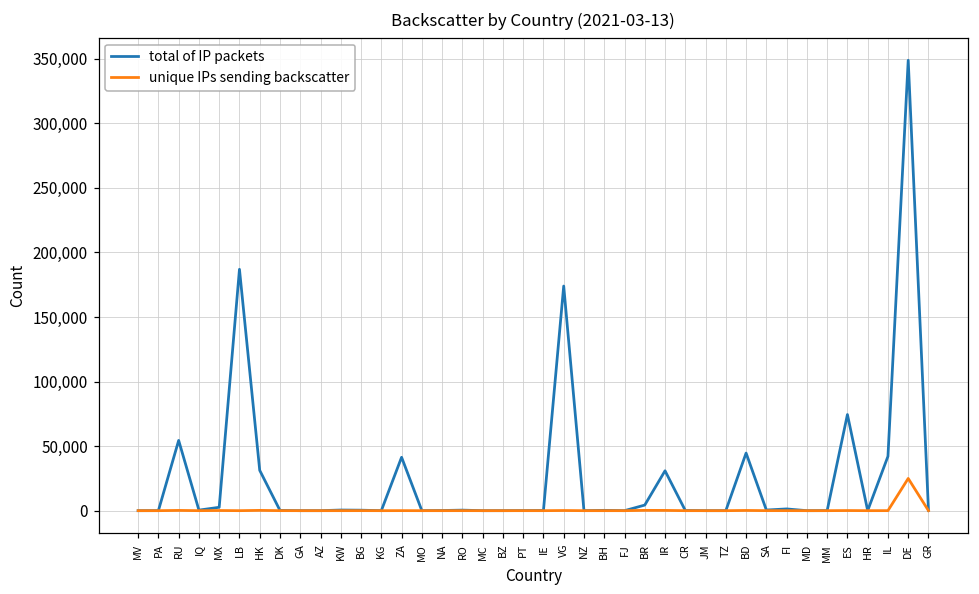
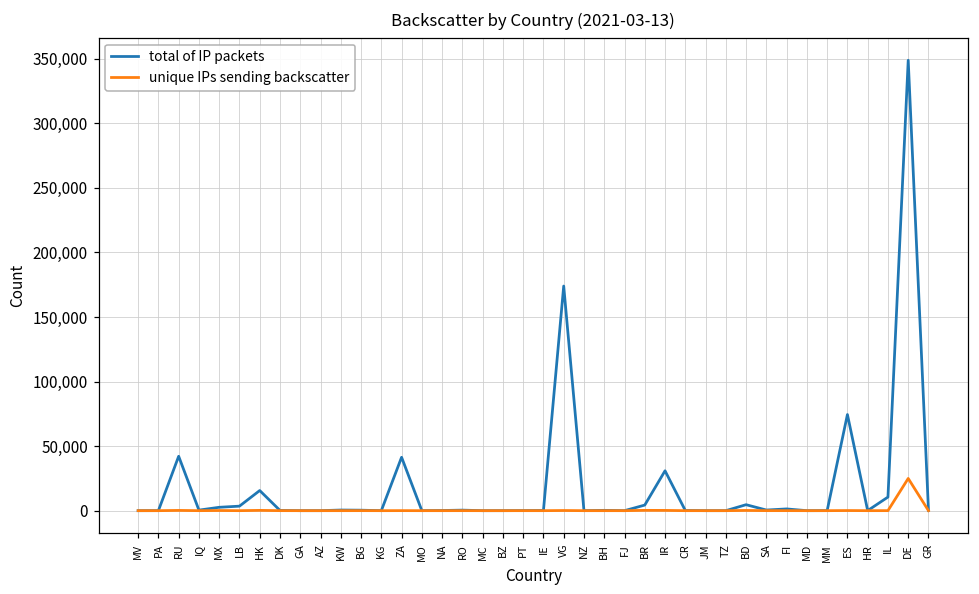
total of IP packets, RU: 54,000 -> 42,000
total of IP packets, LB: 187,000 -> 4,000
total of IP packets, HK: 31,000 -> 16,000
total of IP packets, BD: 45,000 -> 5,000
total of IP packets, IL: 42,000 -> 11,000
